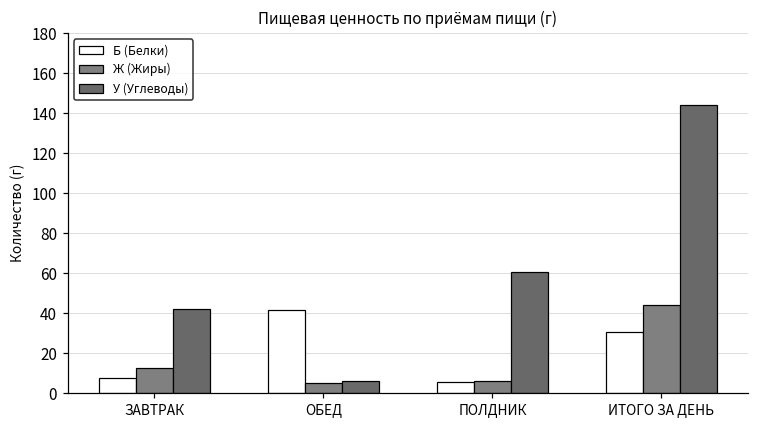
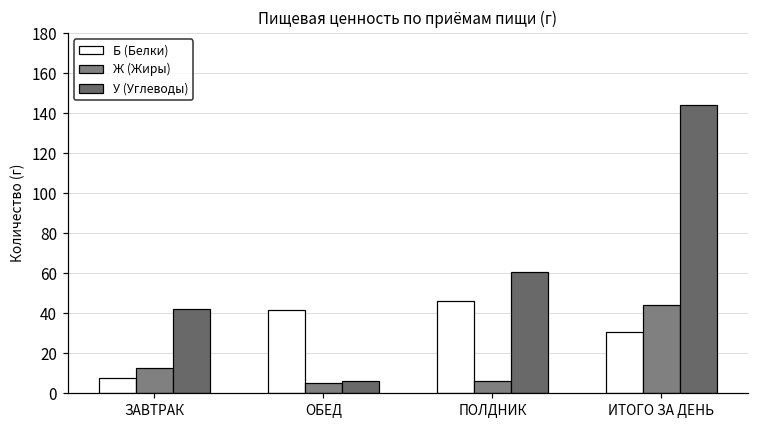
Б (Белки), ПОЛДНИК: 5 -> 46
